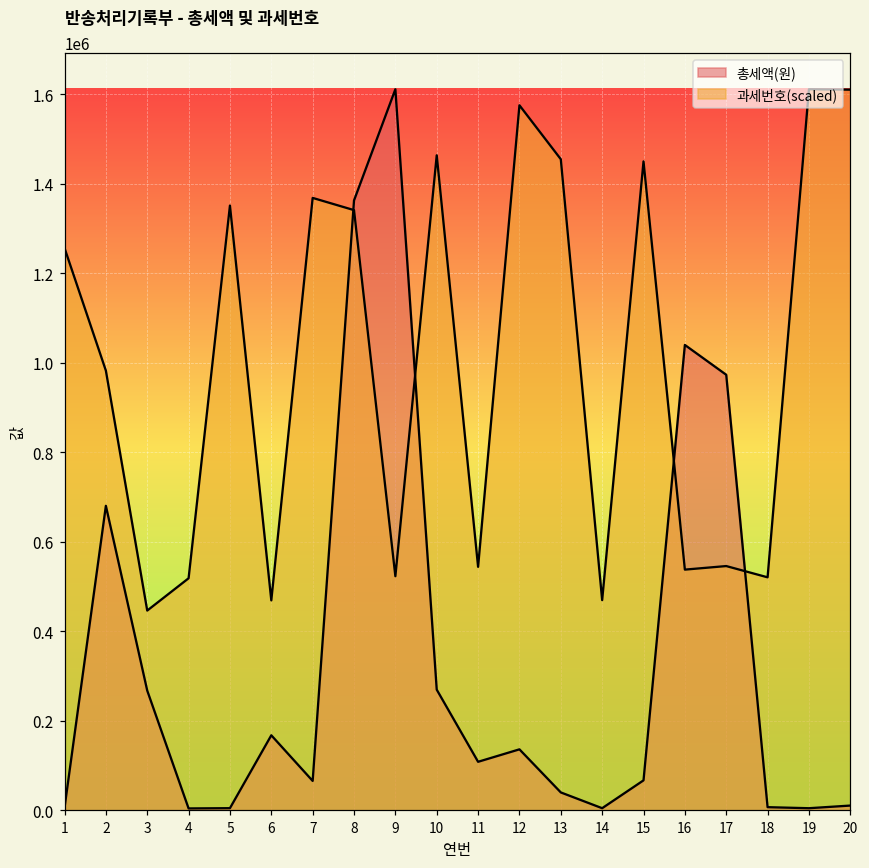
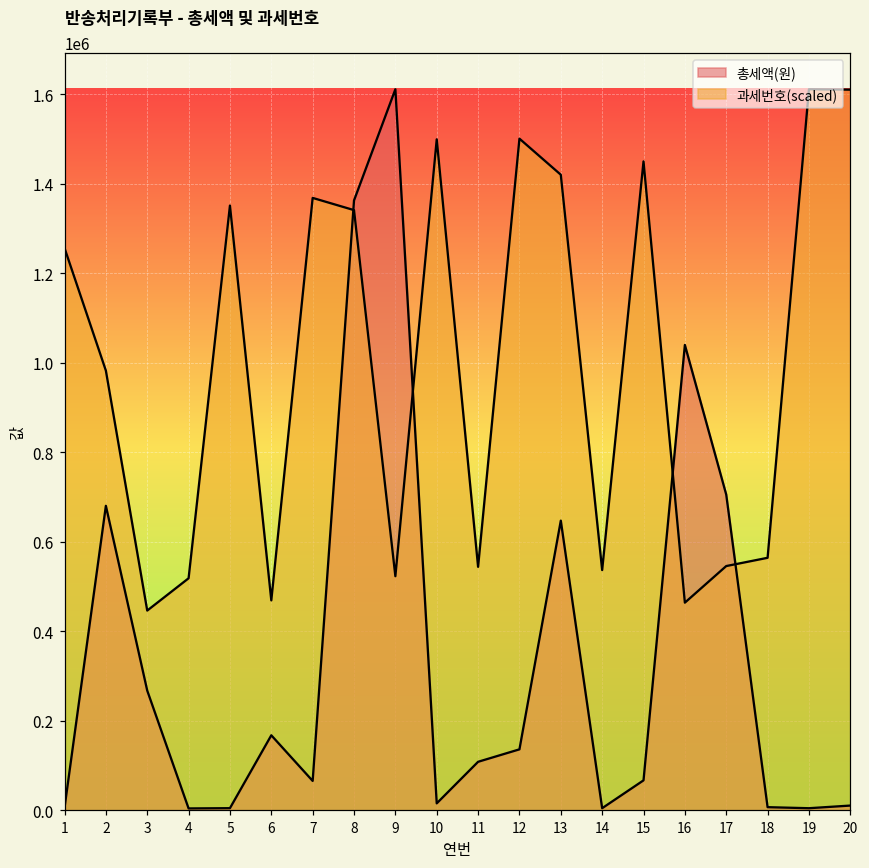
총세액(원), 10: 270000 -> 20000
과세번호(scaled), 10: 1460000 -> 1500000
과세번호(scaled), 12: 1580000 -> 1500000
총세액(원), 13: 40000 -> 650000
과세번호(scaled), 13: 1460000 -> 1420000
과세번호(scaled), 14: 470000 -> 540000
과세번호(scaled), 16: 540000 -> 460000
총세액(원), 17: 970000 -> 710000
과세번호(scaled), 18: 520000 -> 560000
